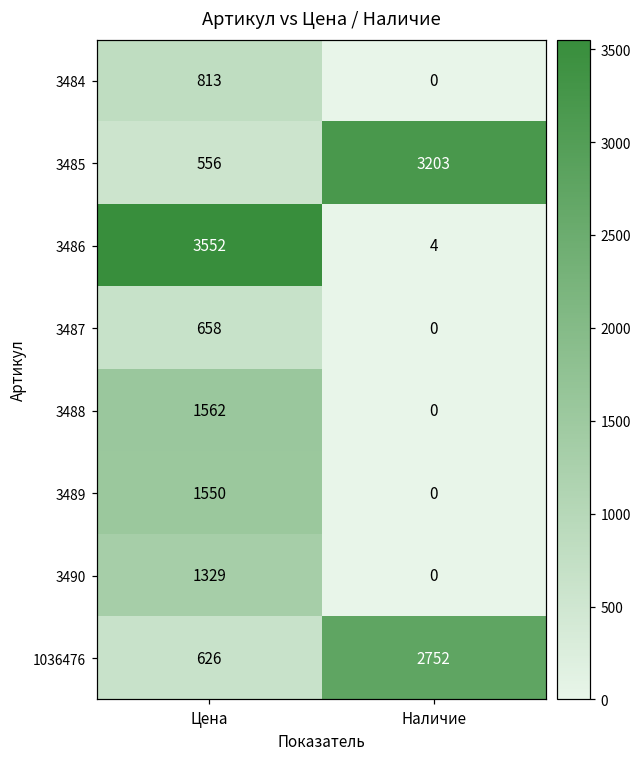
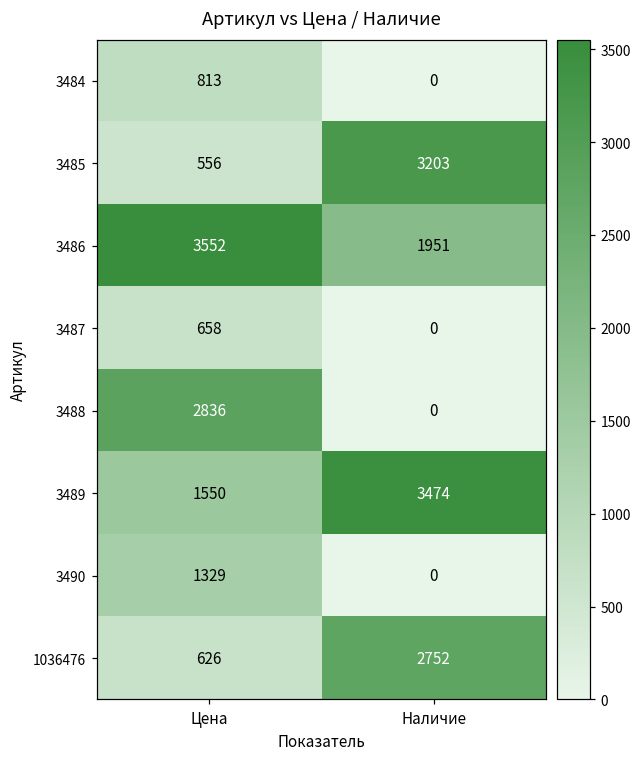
3486, Наличие: 4 -> 1951
3488, Цена: 1562 -> 2836
3489, Наличие: 0 -> 3474
